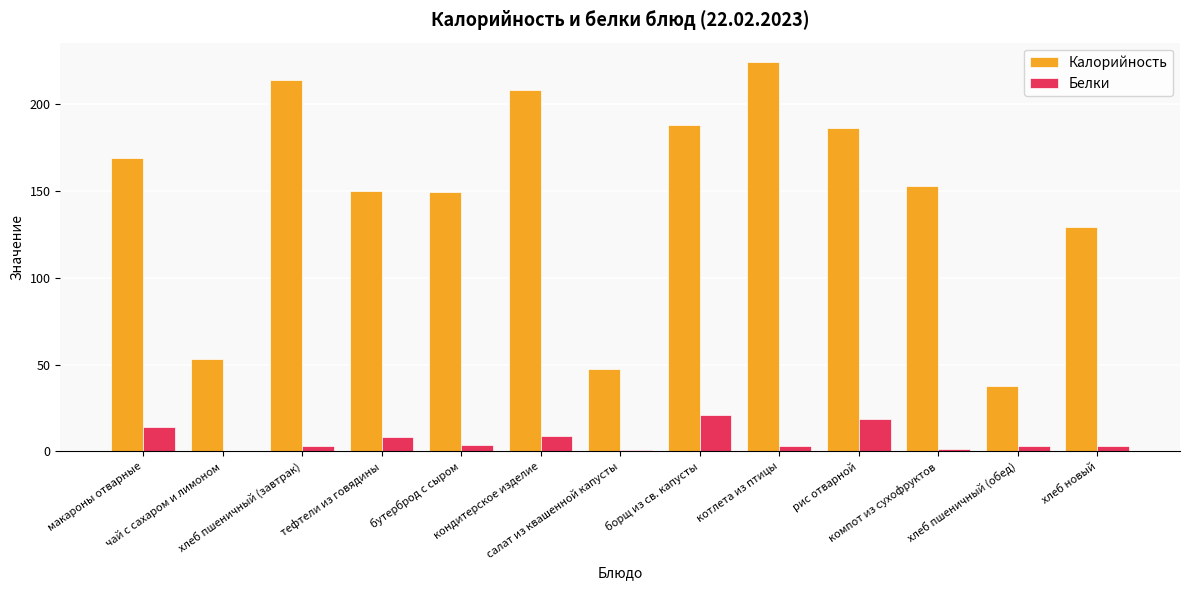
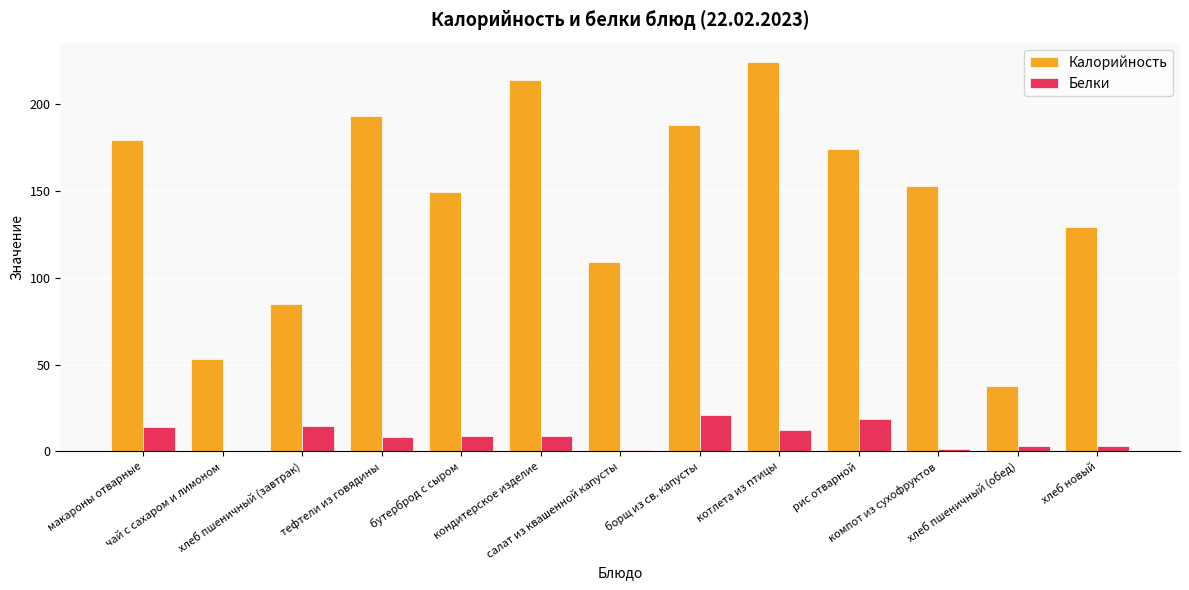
Калорийность, макароны отварные: 169 -> 179
Калорийность, хлеб пшеничный (завтрак): 214 -> 85
Белки, хлеб пшеничный (завтрак): 3 -> 15
Калорийность, тефтели из говядины: 150 -> 193
Белки, бутерброд с сыром: 4 -> 9
Калорийность, кондитерское изделие: 208 -> 214
Калорийность, салат из квашенной капусты: 48 -> 109
Белки, котлета из птицы: 3 -> 12
Калорийность, рис отварной: 186 -> 174
